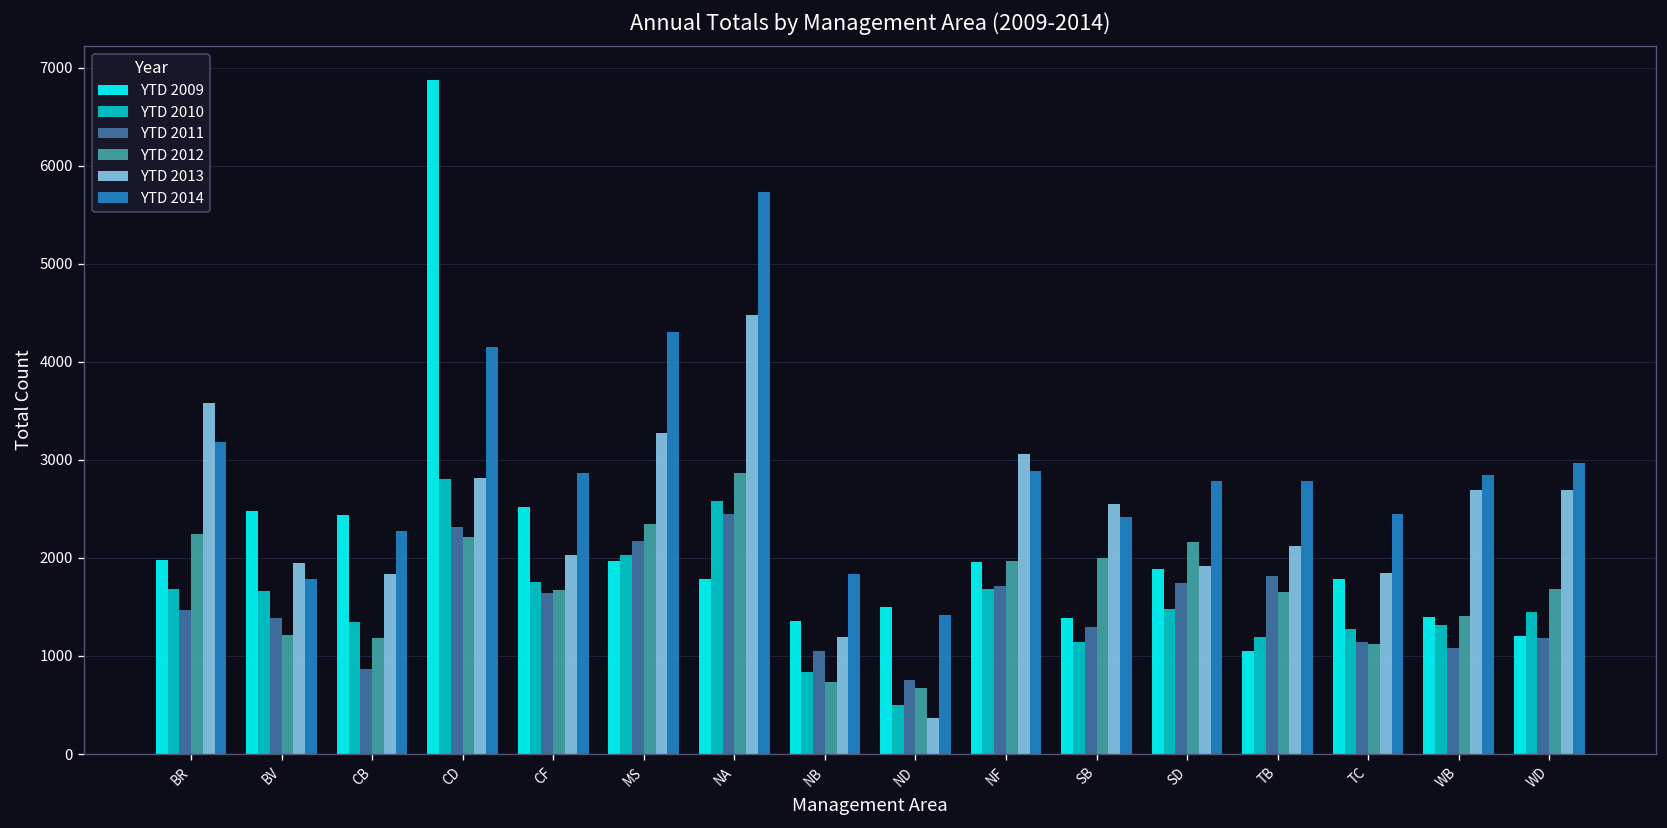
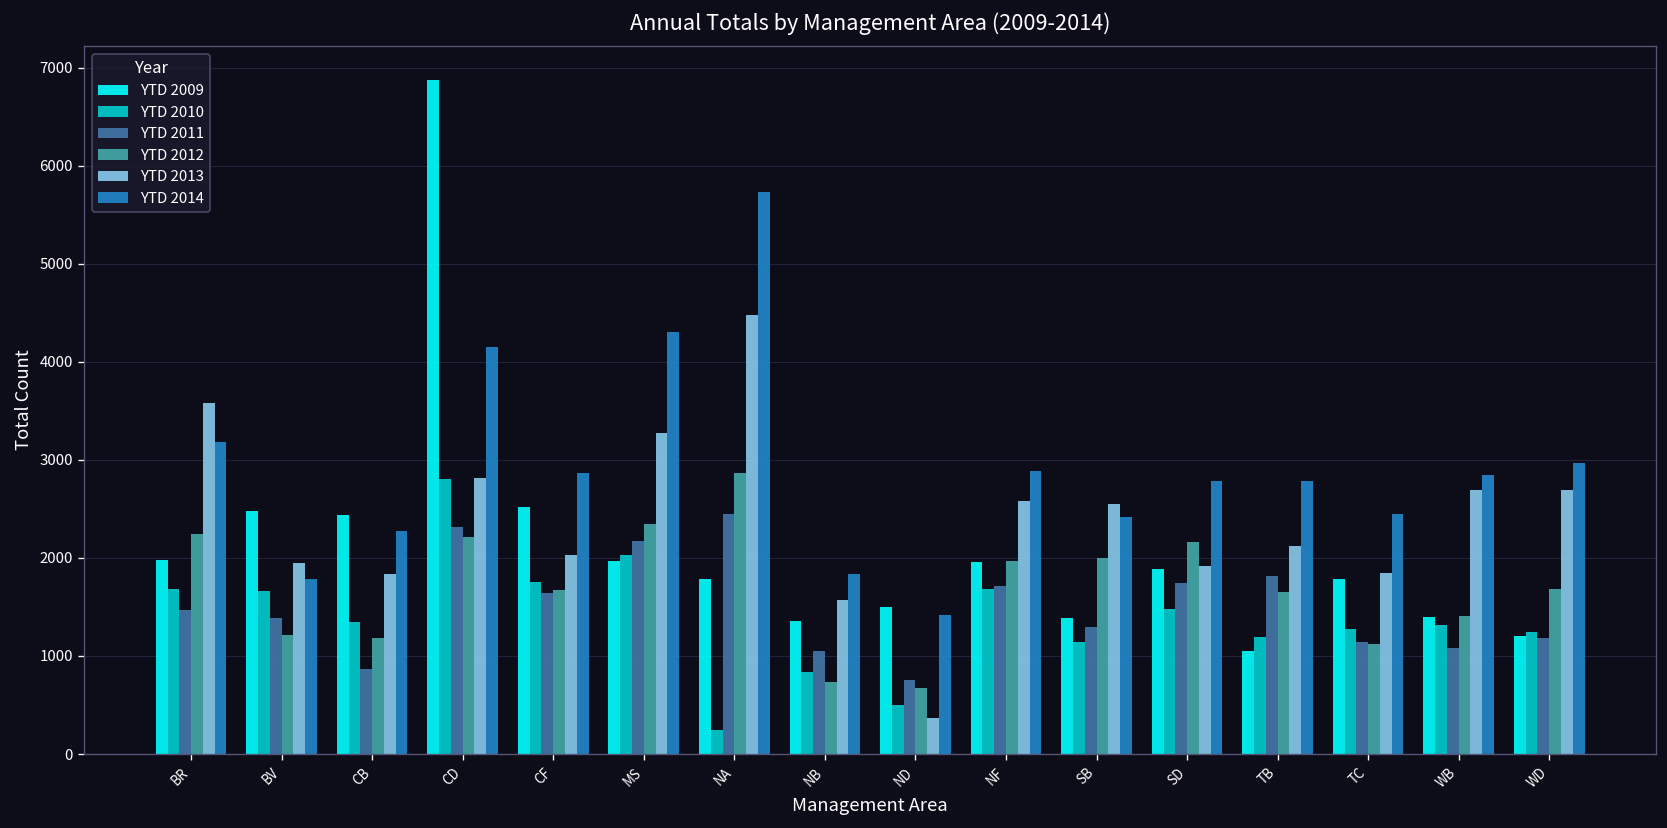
YTD 2010, NA: 2600 -> 200
YTD 2013, NB: 1200 -> 1600
YTD 2013, NF: 3100 -> 2600
YTD 2010, WD: 1500 -> 1200
